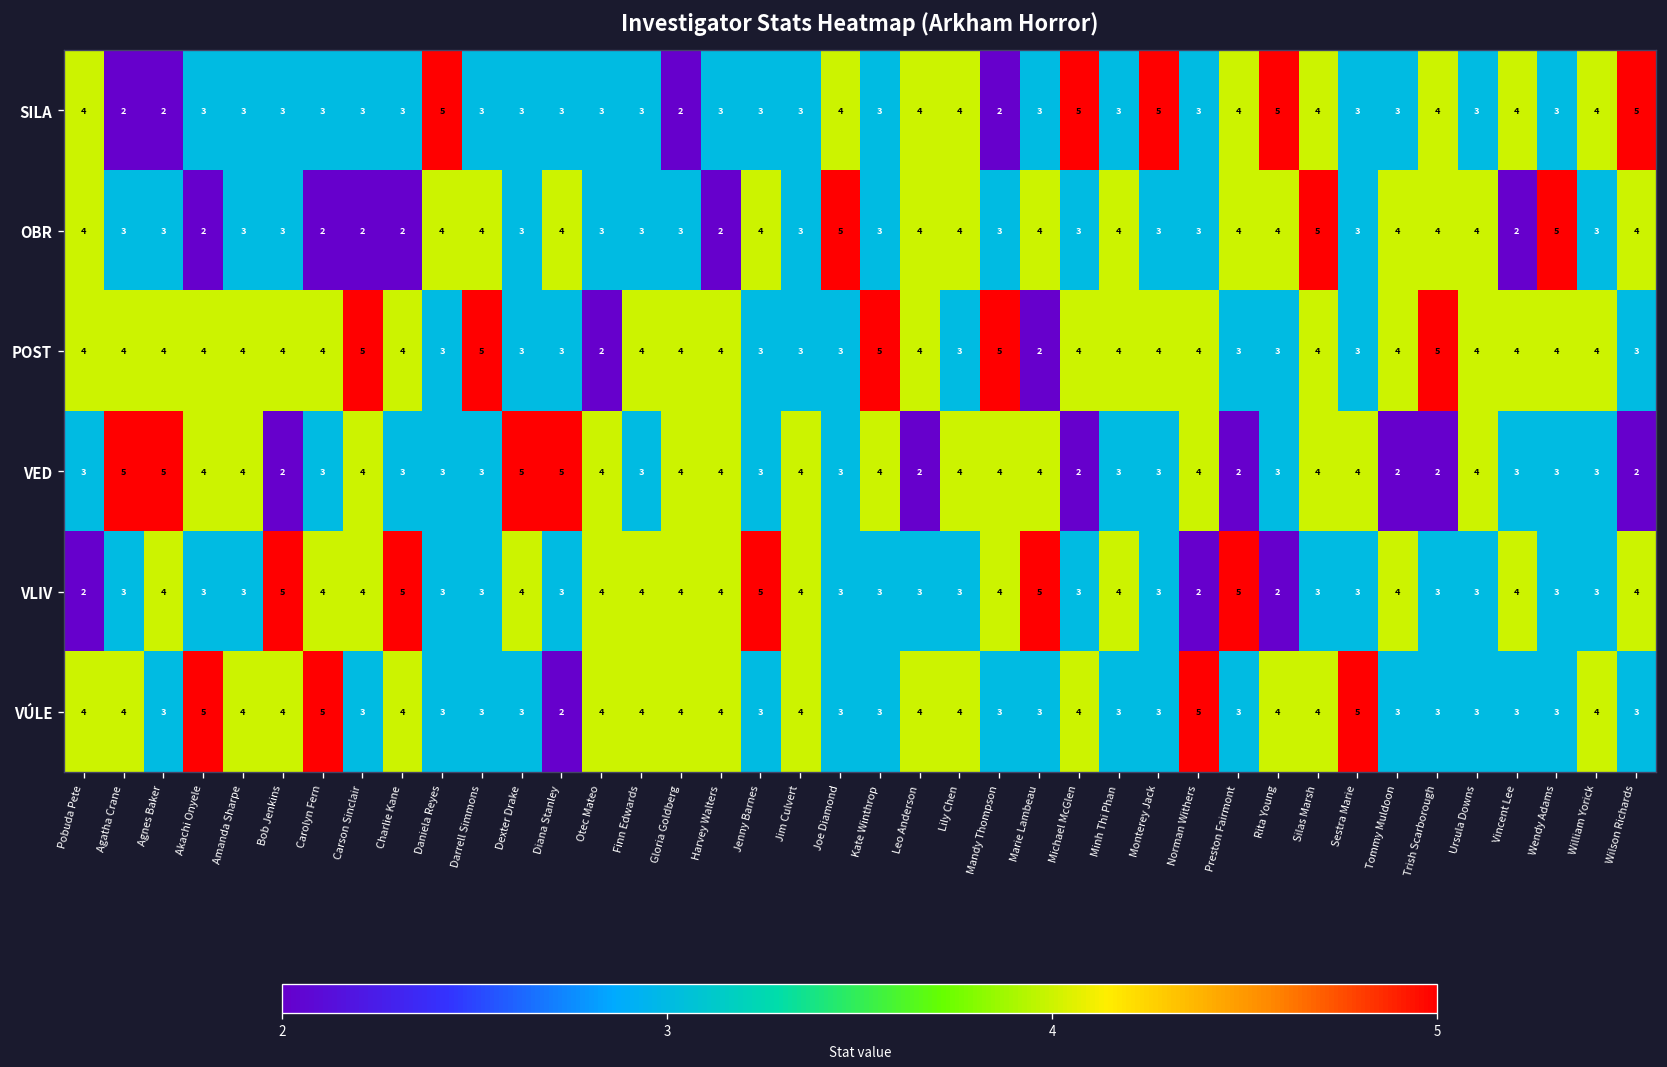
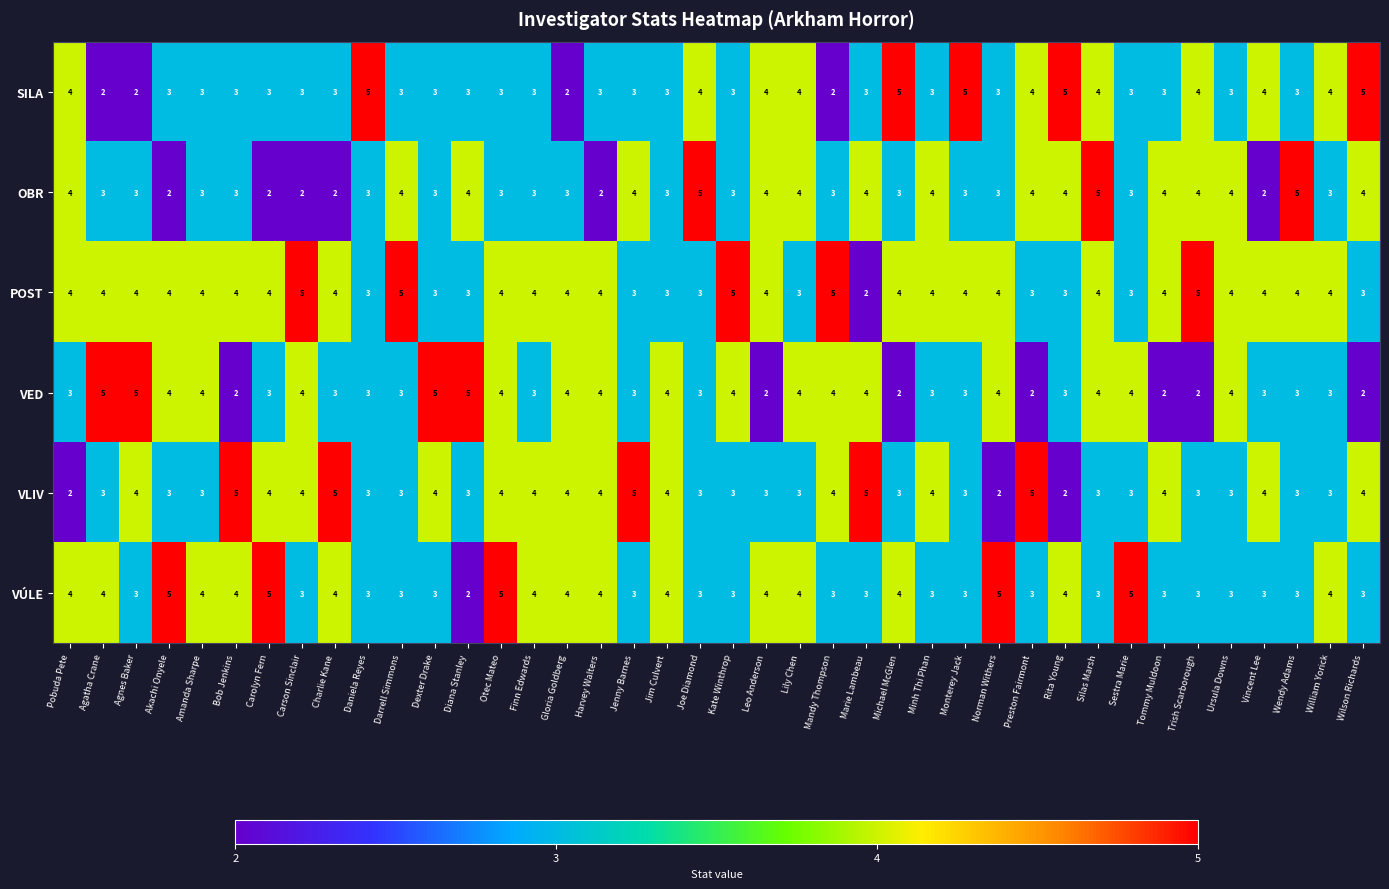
OBR, Daniela Reyes: 4 -> 3
POST, Otec Mateo: 2 -> 4
VÚLE, Otec Mateo: 4 -> 5
VÚLE, Silas Marsh: 4 -> 3
